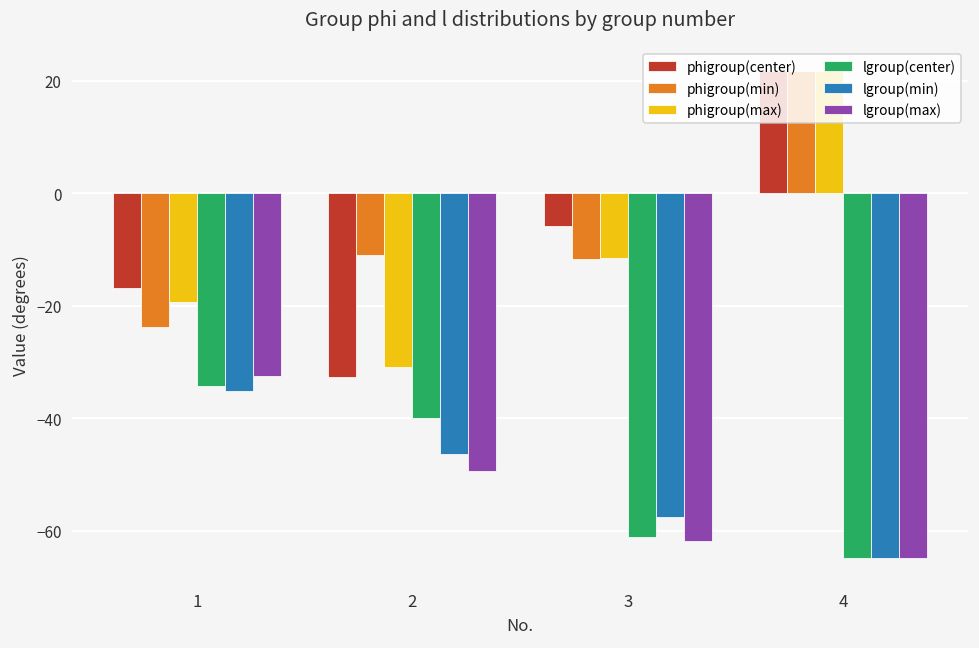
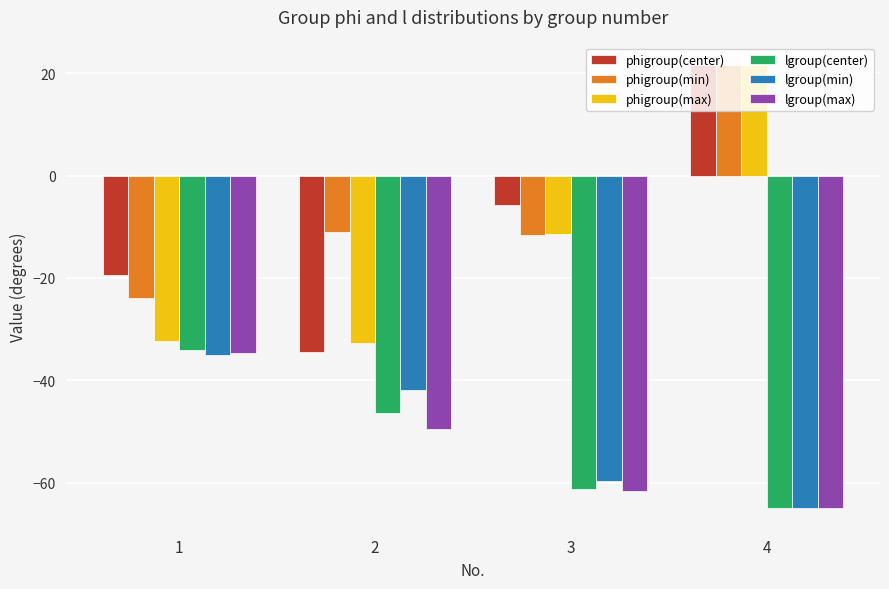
phigroup(center), 1: -17 -> -19
phigroup(max), 1: -19 -> -32
lgroup(max), 1: -33 -> -35
phigroup(center), 2: -33 -> -34
phigroup(max), 2: -31 -> -33
lgroup(center), 2: -40 -> -46
lgroup(min), 2: -46 -> -42
lgroup(min), 3: -58 -> -60
